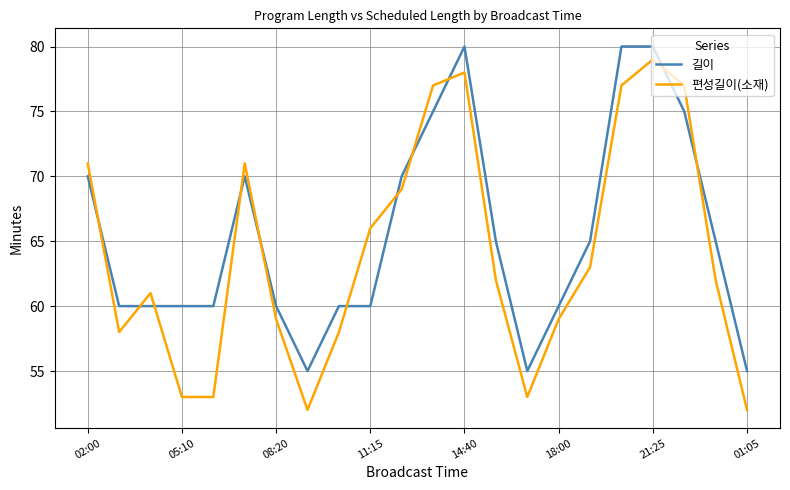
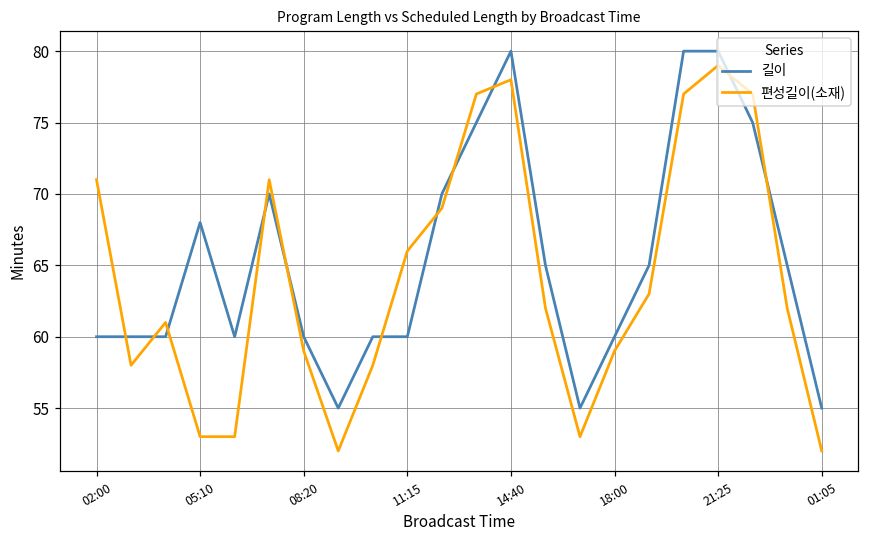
길이, 02:00: 70 -> 60
길이, 05:10: 60 -> 68
